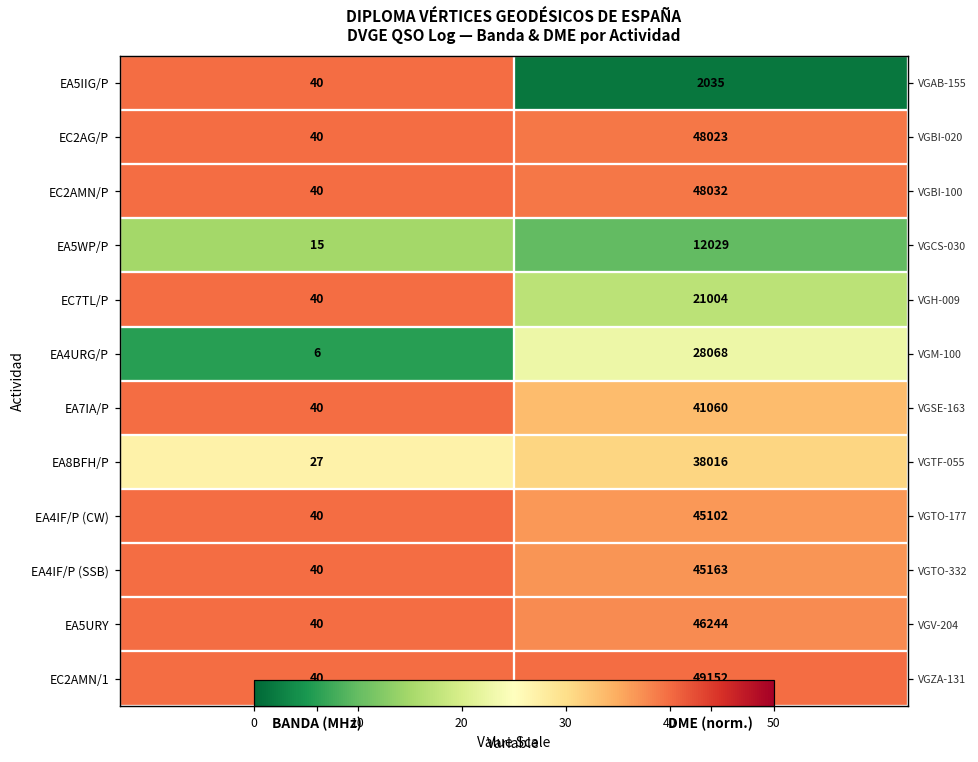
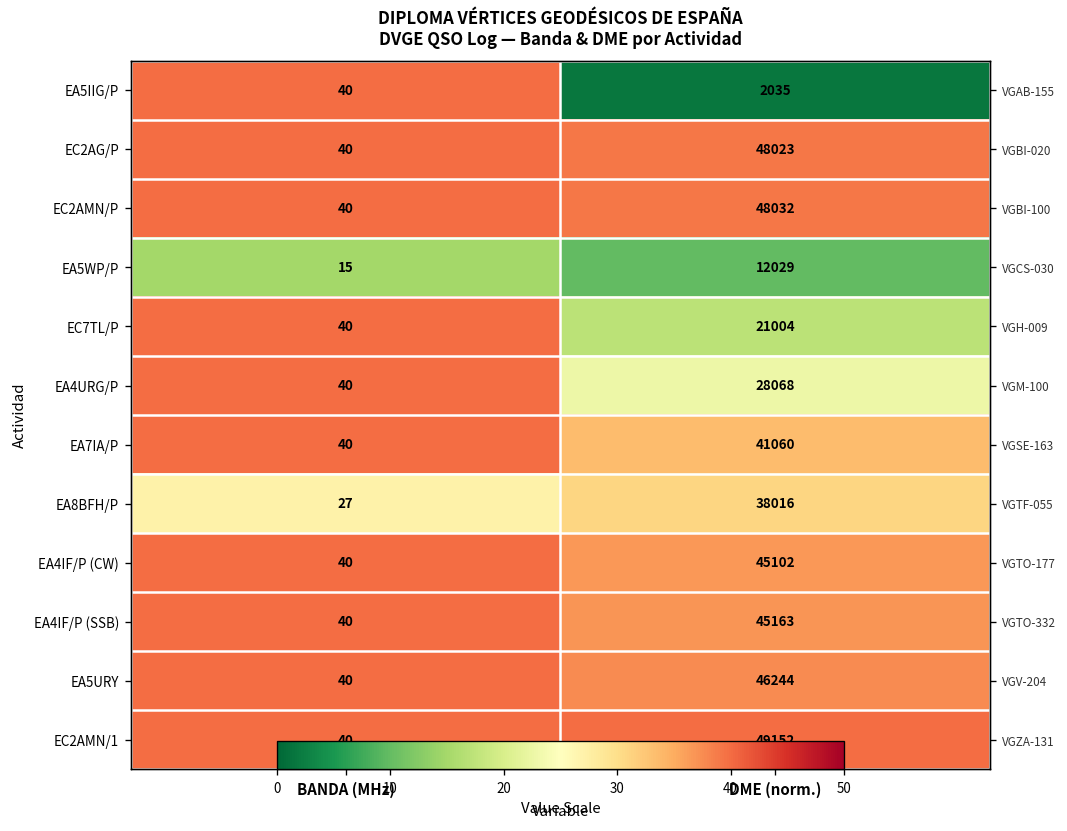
EA4URG/P, BANDA (MHz): 6 -> 40
